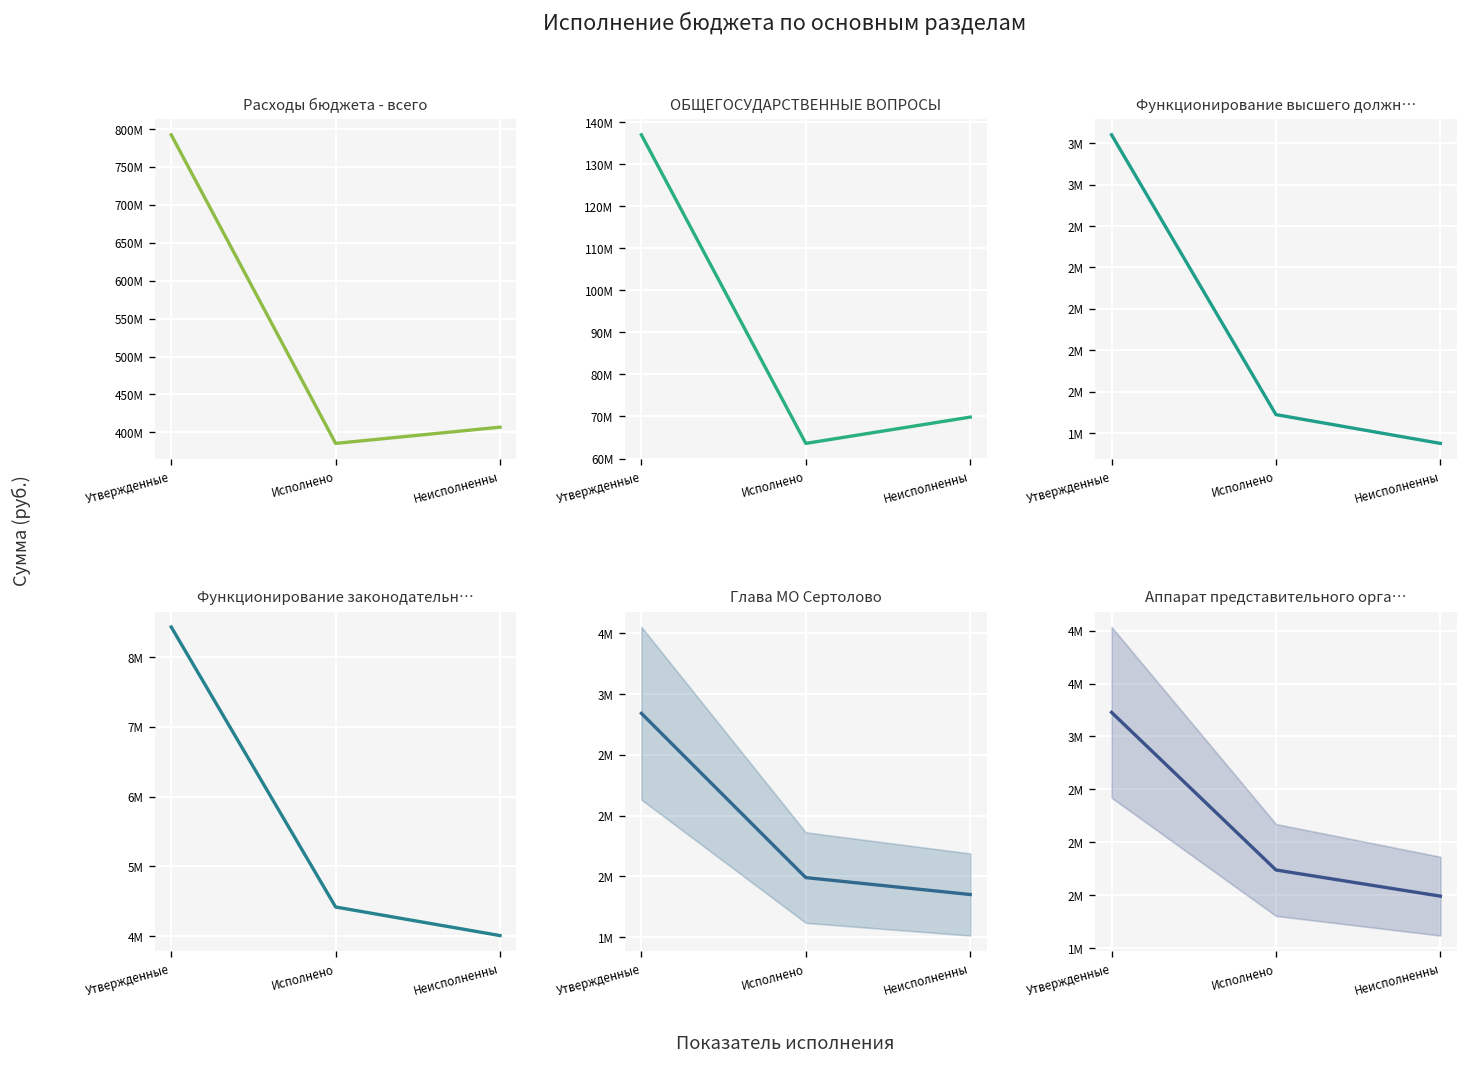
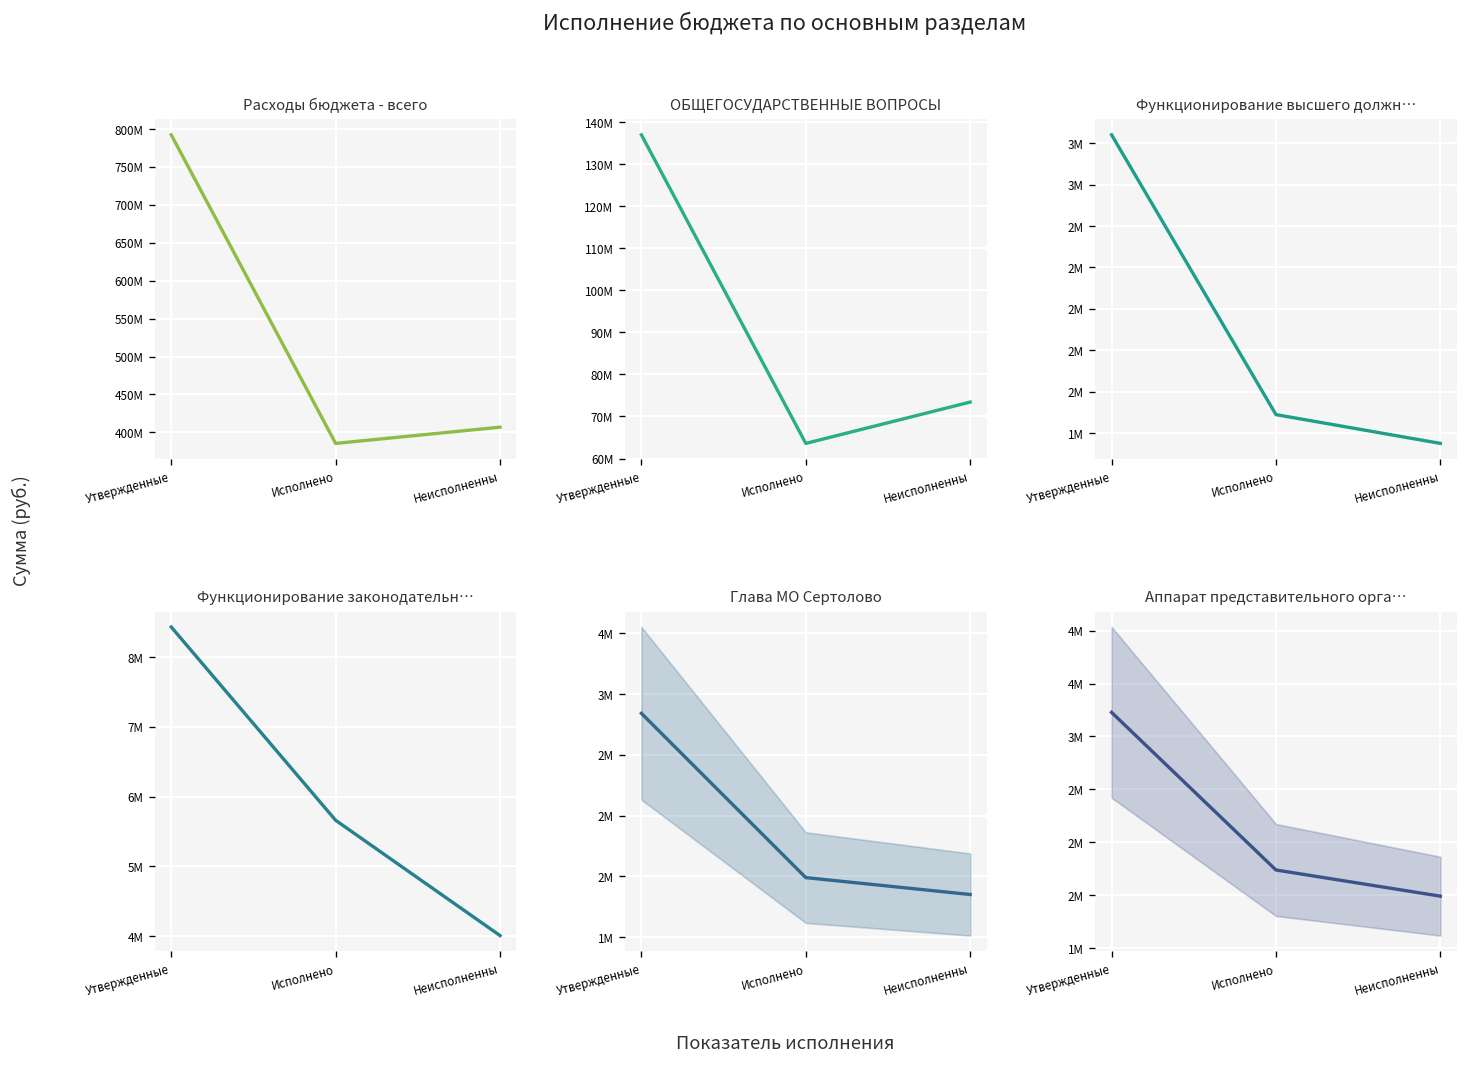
ОБЩЕГОСУДАРСТВЕННЫЕ ВОПРОСЫ, Неисполненны: 70000000 -> 73000000
Функционирование законодательн…, Исполнено: 4400000 -> 5700000
